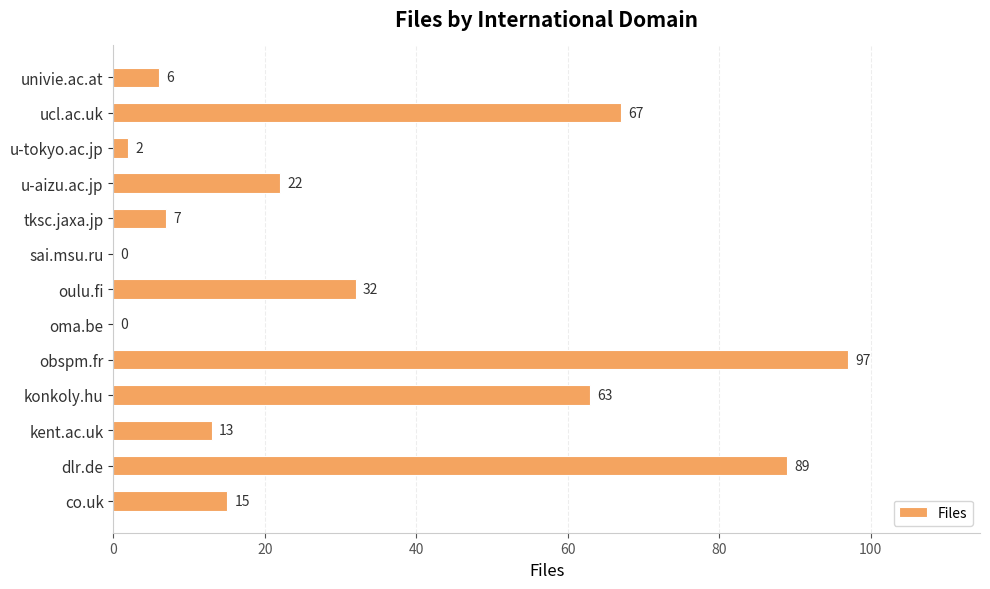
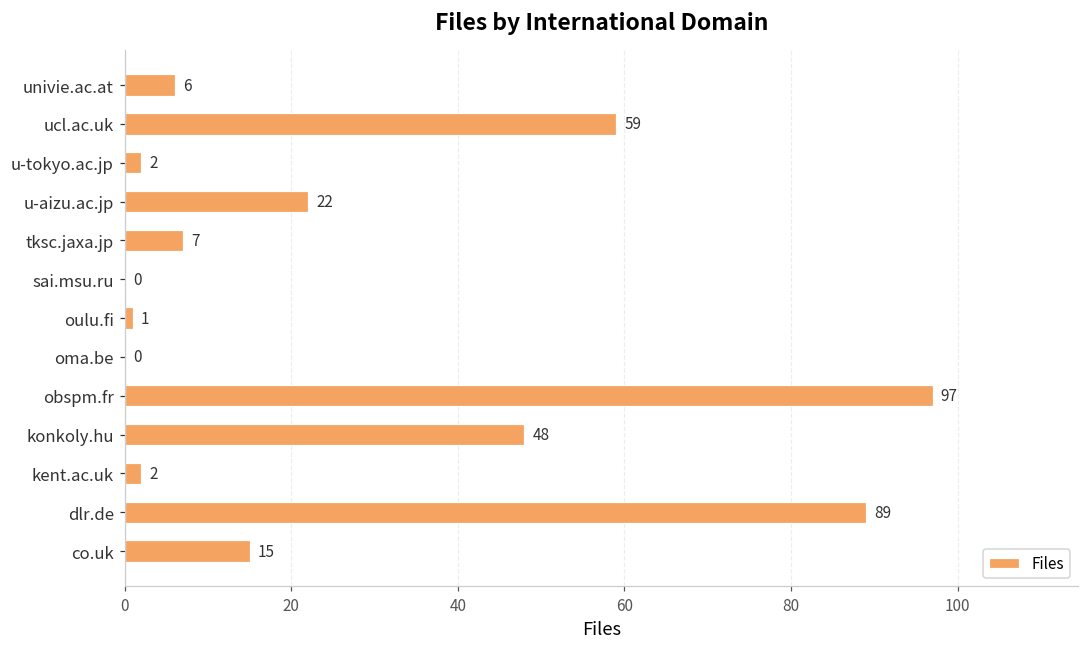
ucl.ac.uk: 67 -> 59
oulu.fi: 32 -> 1
konkoly.hu: 63 -> 48
kent.ac.uk: 13 -> 2
